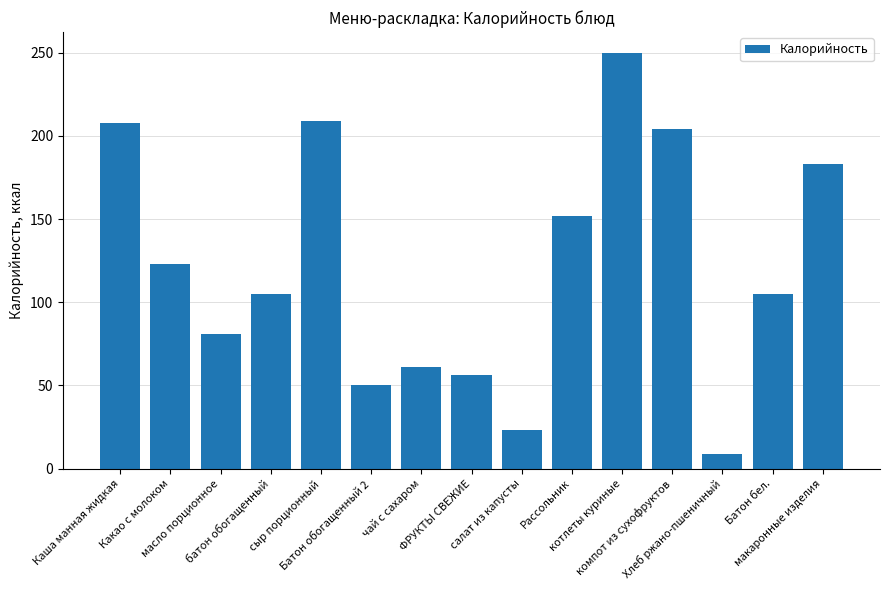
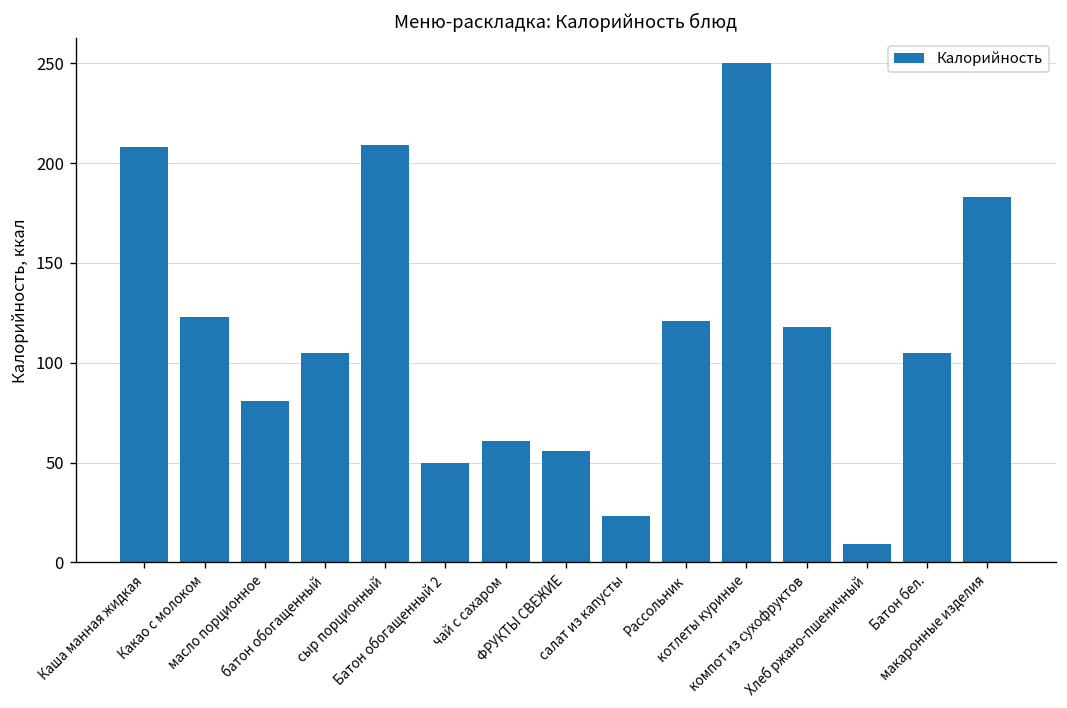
Рассольник: 152 -> 121
компот из сухофруктов: 204 -> 118
